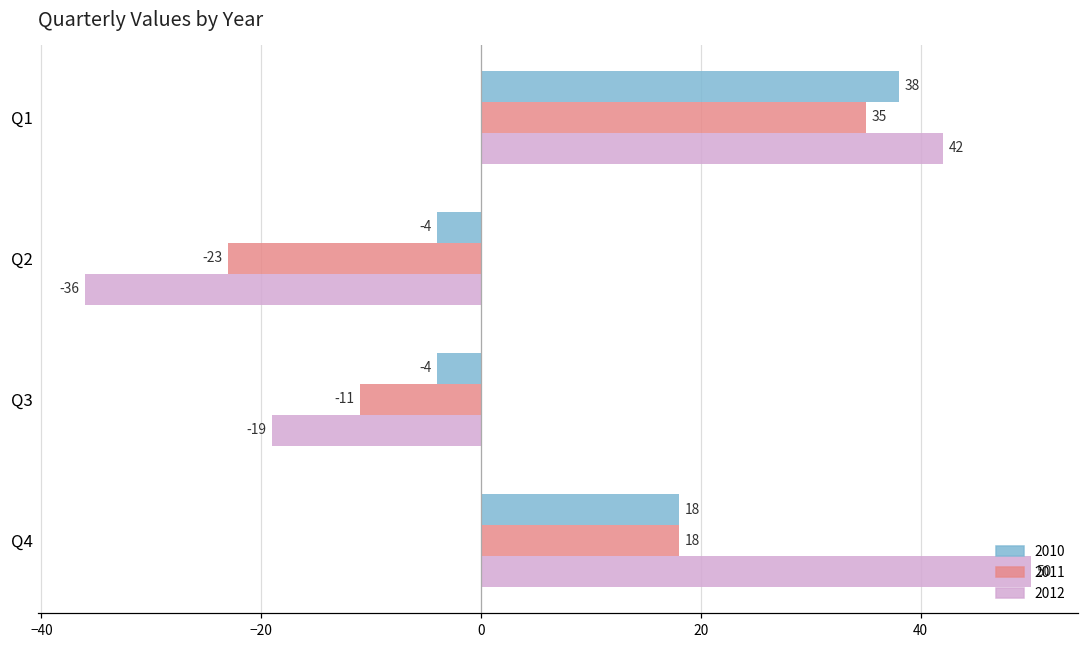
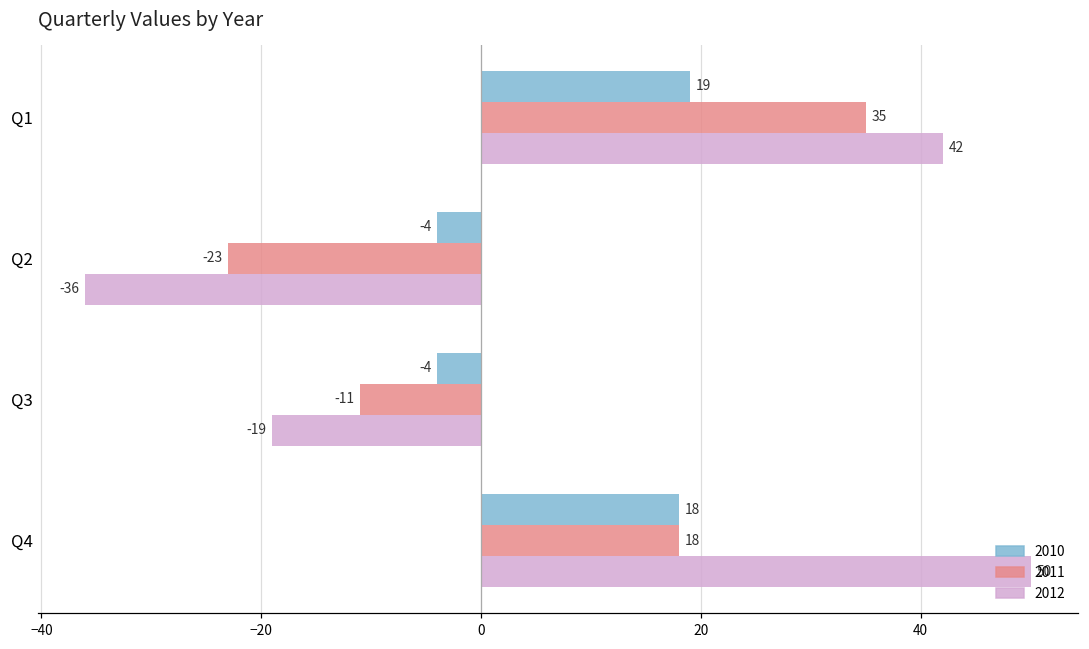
2010, Q1: 38 -> 19
